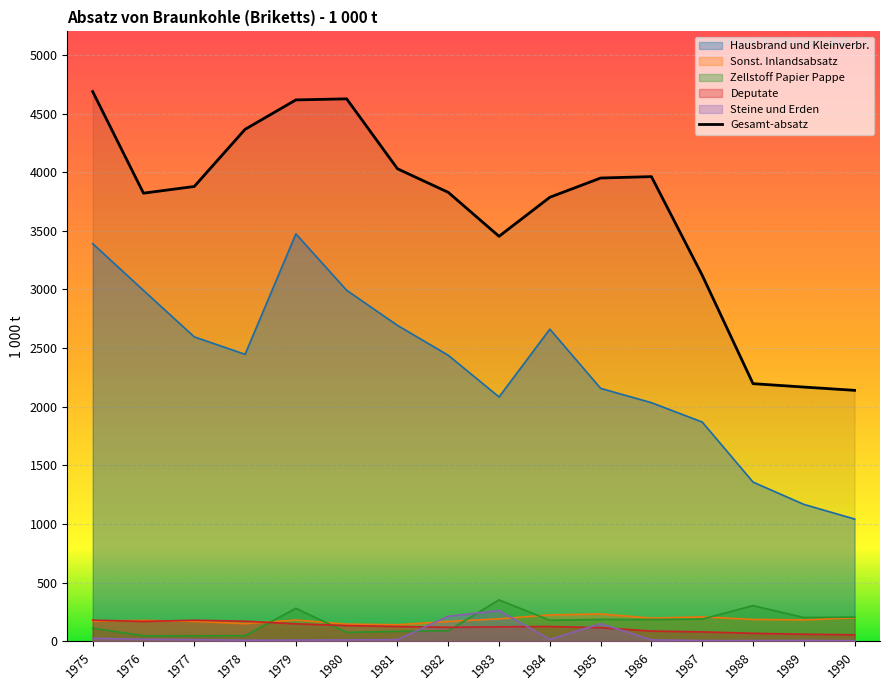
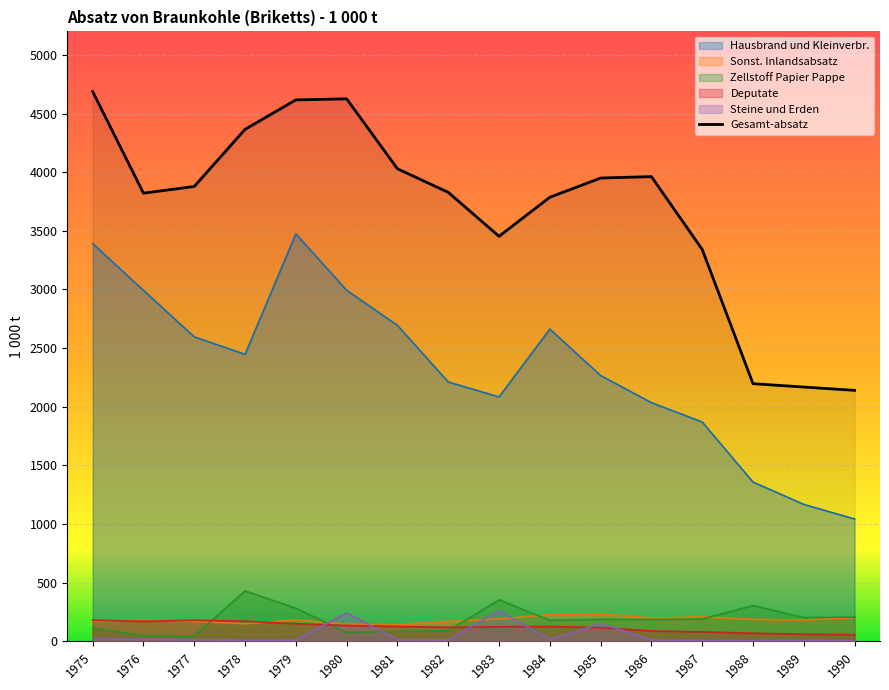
Zellstoff Papier Pappe, 1978: 50 -> 430
Steine und Erden, 1980: 10 -> 240
Hausbrand und Kleinverbr., 1982: 2440 -> 2210
Steine und Erden, 1982: 210 -> 10
Hausbrand und Kleinverbr., 1985: 2160 -> 2270
Gesamt-absatz, 1987: 3120 -> 3340
